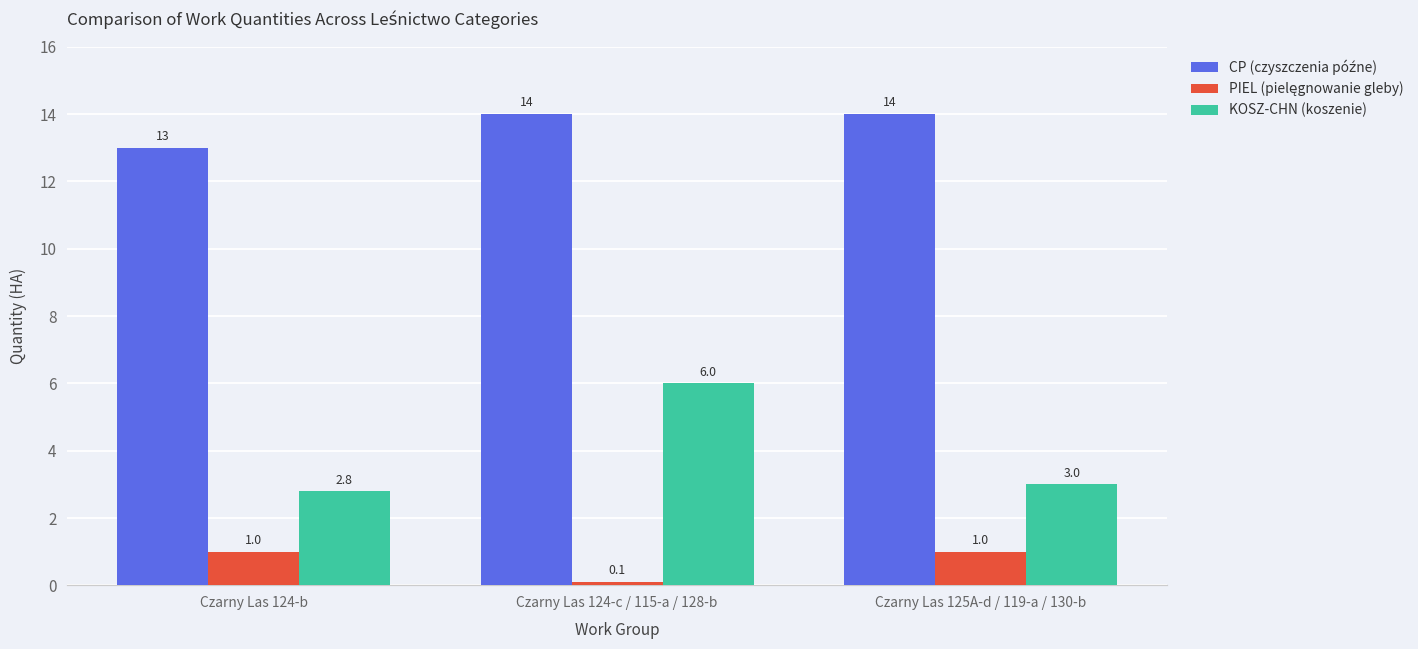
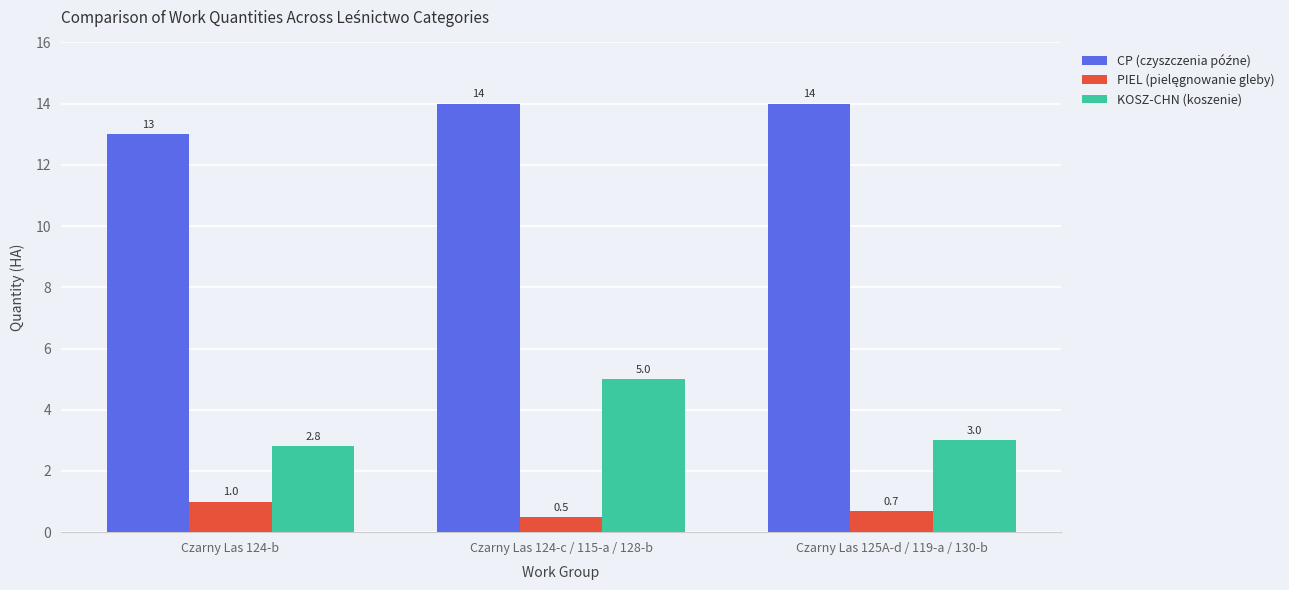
PIEL (pielęgnowanie gleby), Czarny Las 124-c / 115-a / 128-b: 0.1 -> 0.5
KOSZ-CHN (koszenie), Czarny Las 124-c / 115-a / 128-b: 6.0 -> 5.0
PIEL (pielęgnowanie gleby), Czarny Las 125A-d / 119-a / 130-b: 1.0 -> 0.7
